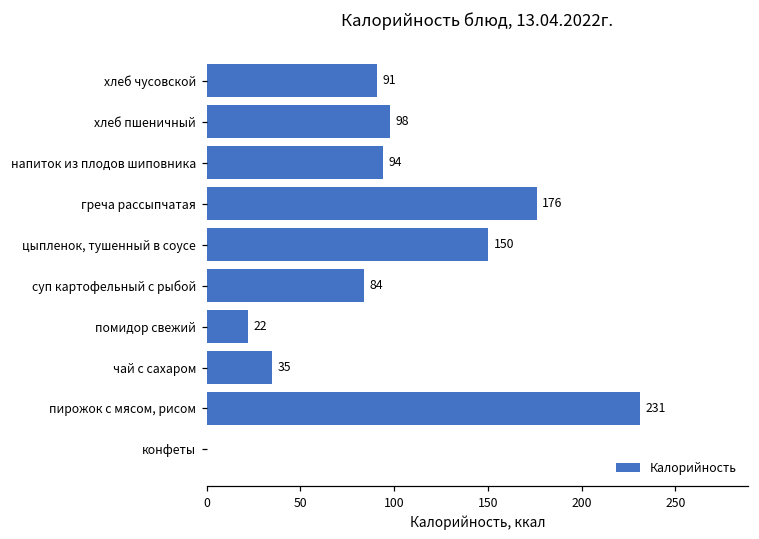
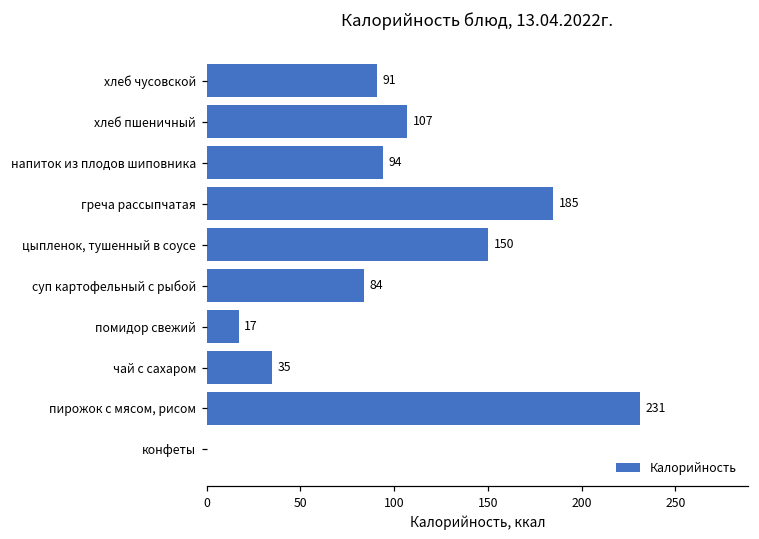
хлеб пшеничный: 98 -> 107
греча рассыпчатая: 176 -> 185
помидор свежий: 22 -> 17
